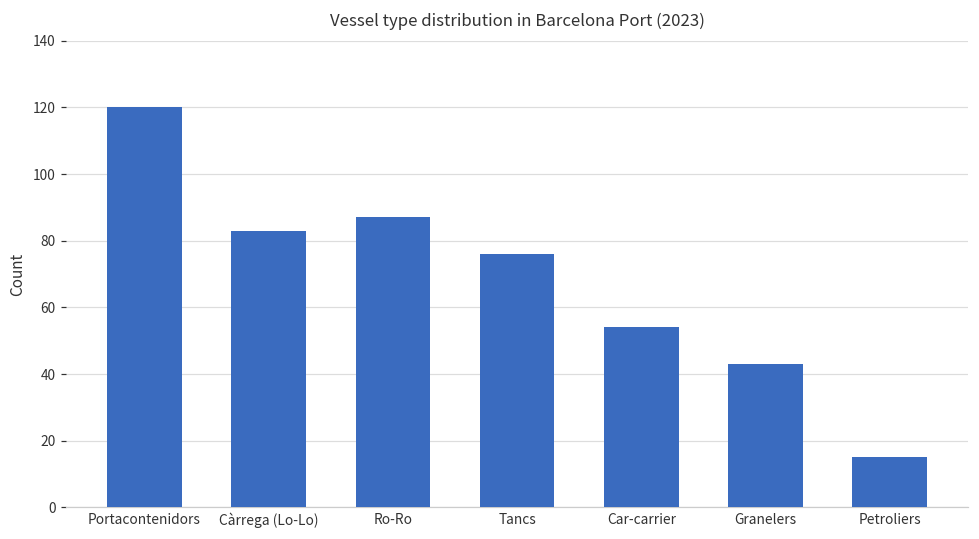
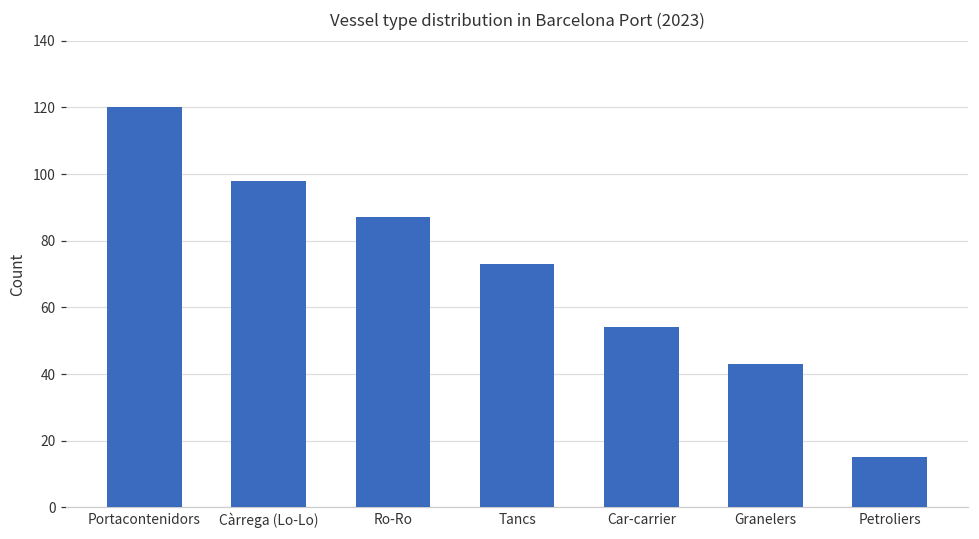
Càrrega (Lo-Lo): 83 -> 98
Tancs: 76 -> 73
